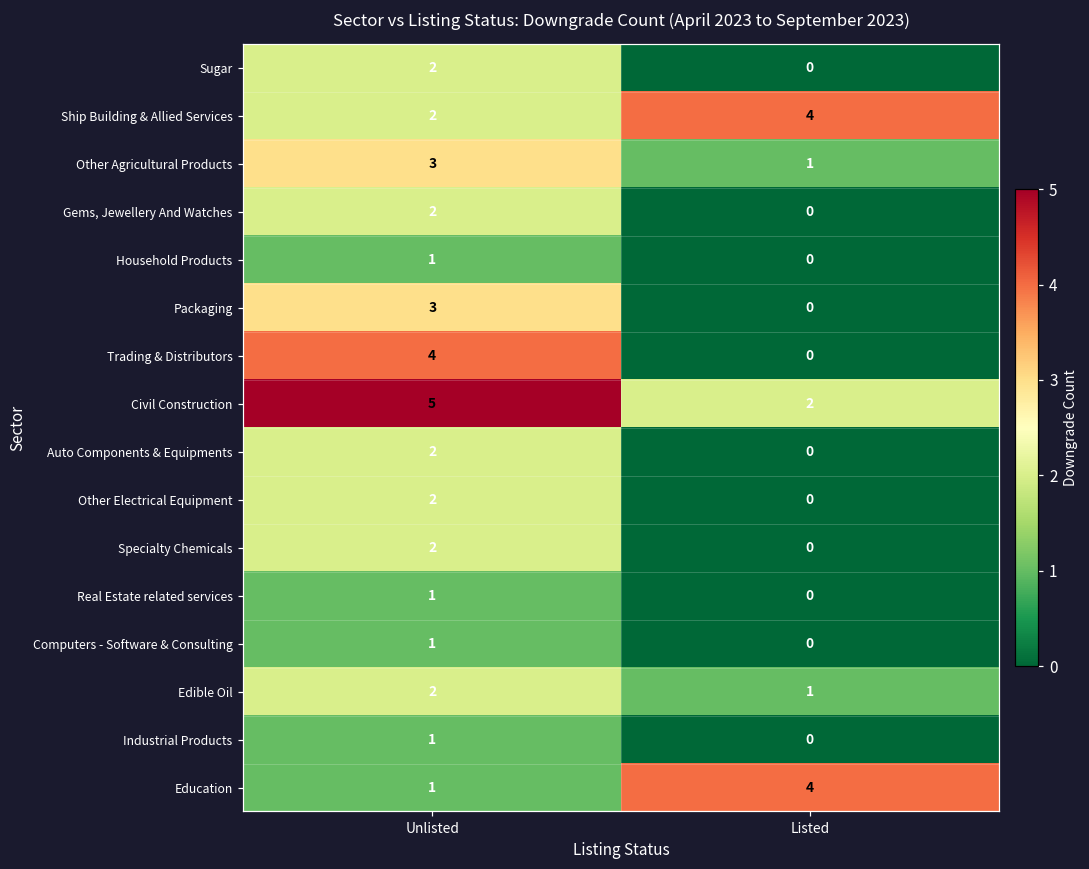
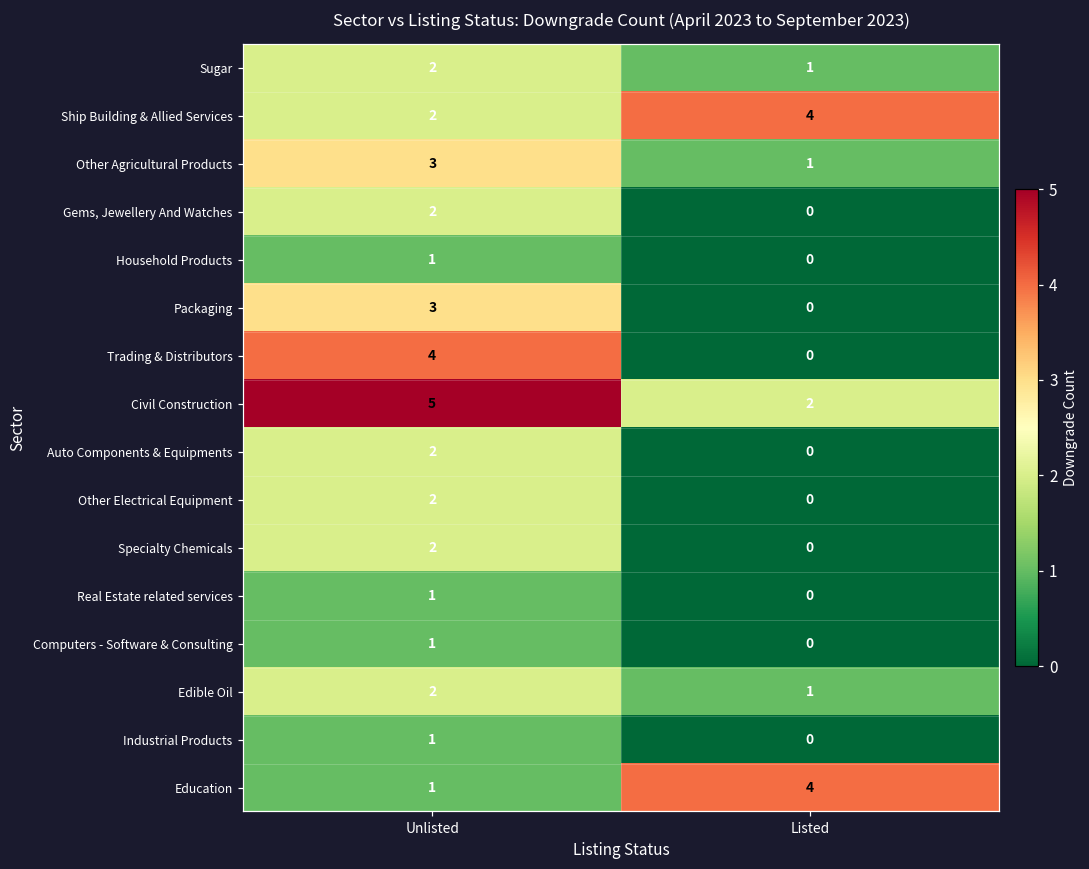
Sugar, Listed: 0 -> 1
